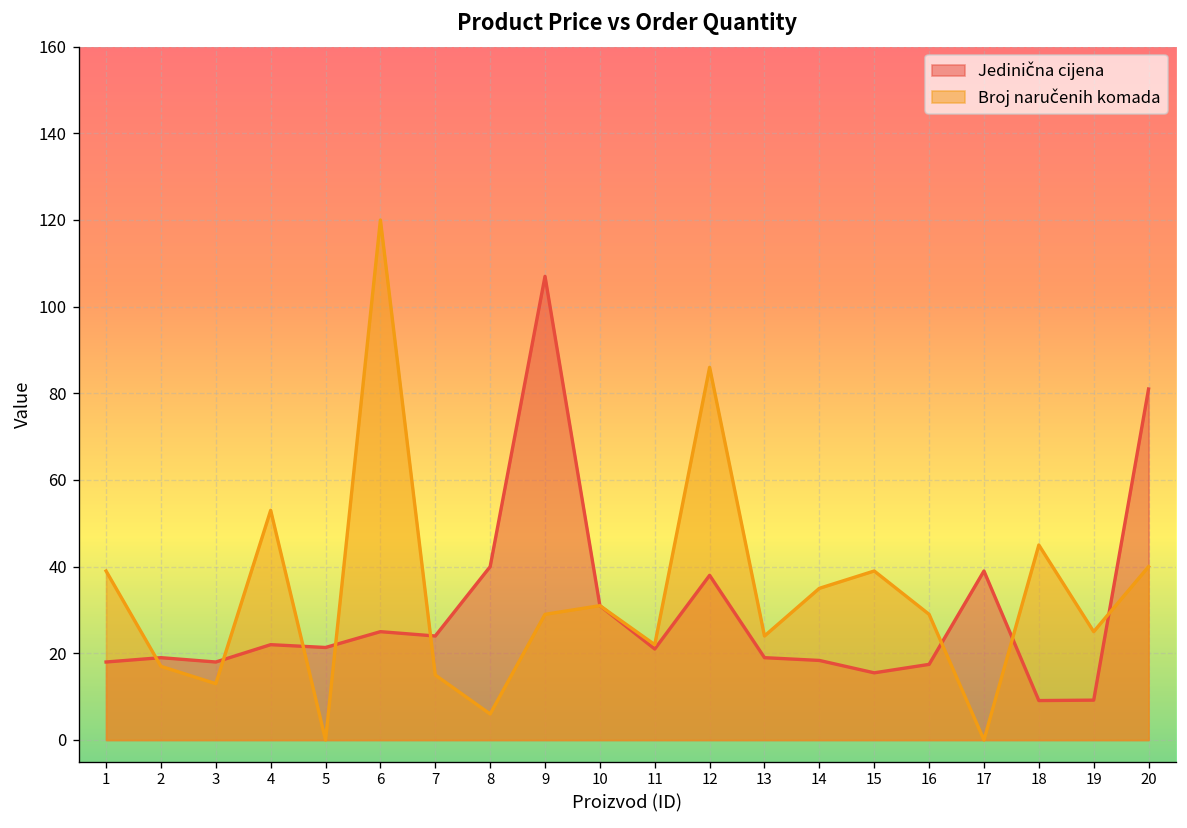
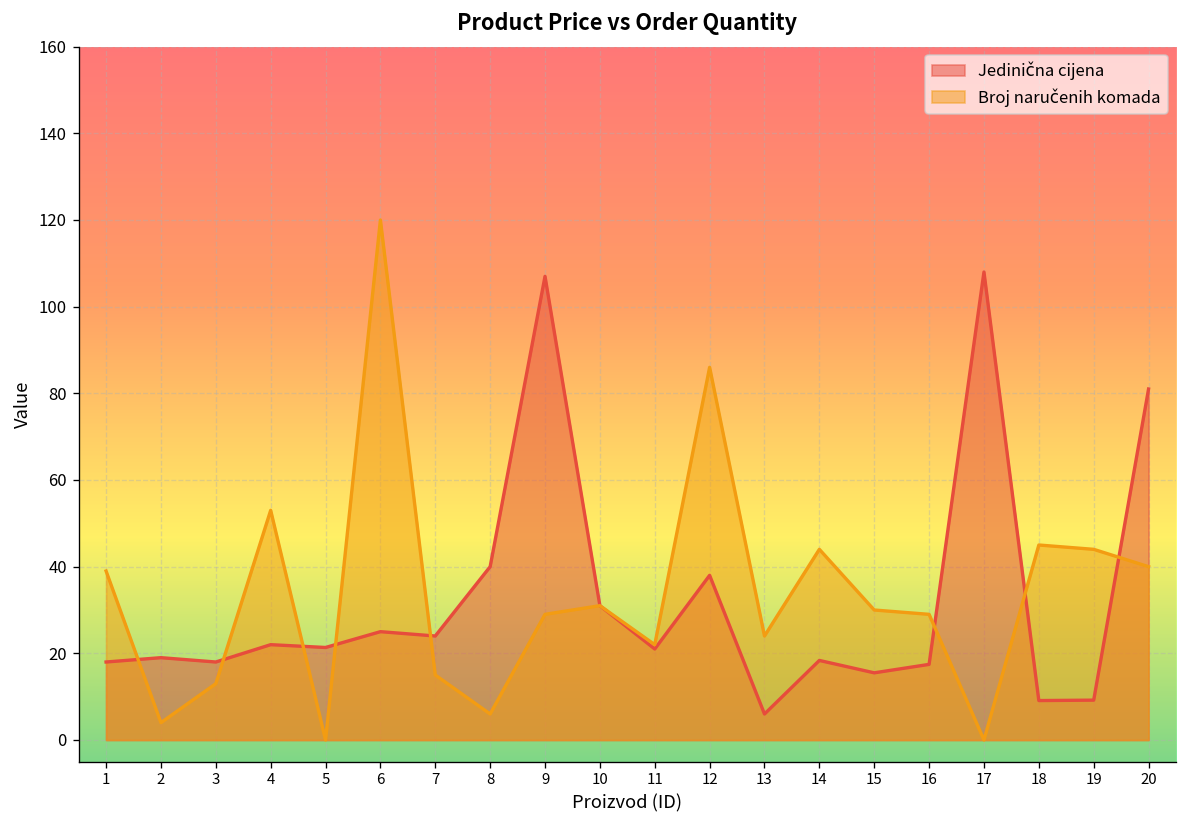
Broj naručenih komada, 2: 17 -> 4
Jedinična cijena, 13: 19 -> 6
Broj naručenih komada, 14: 35 -> 44
Broj naručenih komada, 15: 39 -> 30
Jedinična cijena, 17: 39 -> 108
Broj naručenih komada, 19: 25 -> 44
